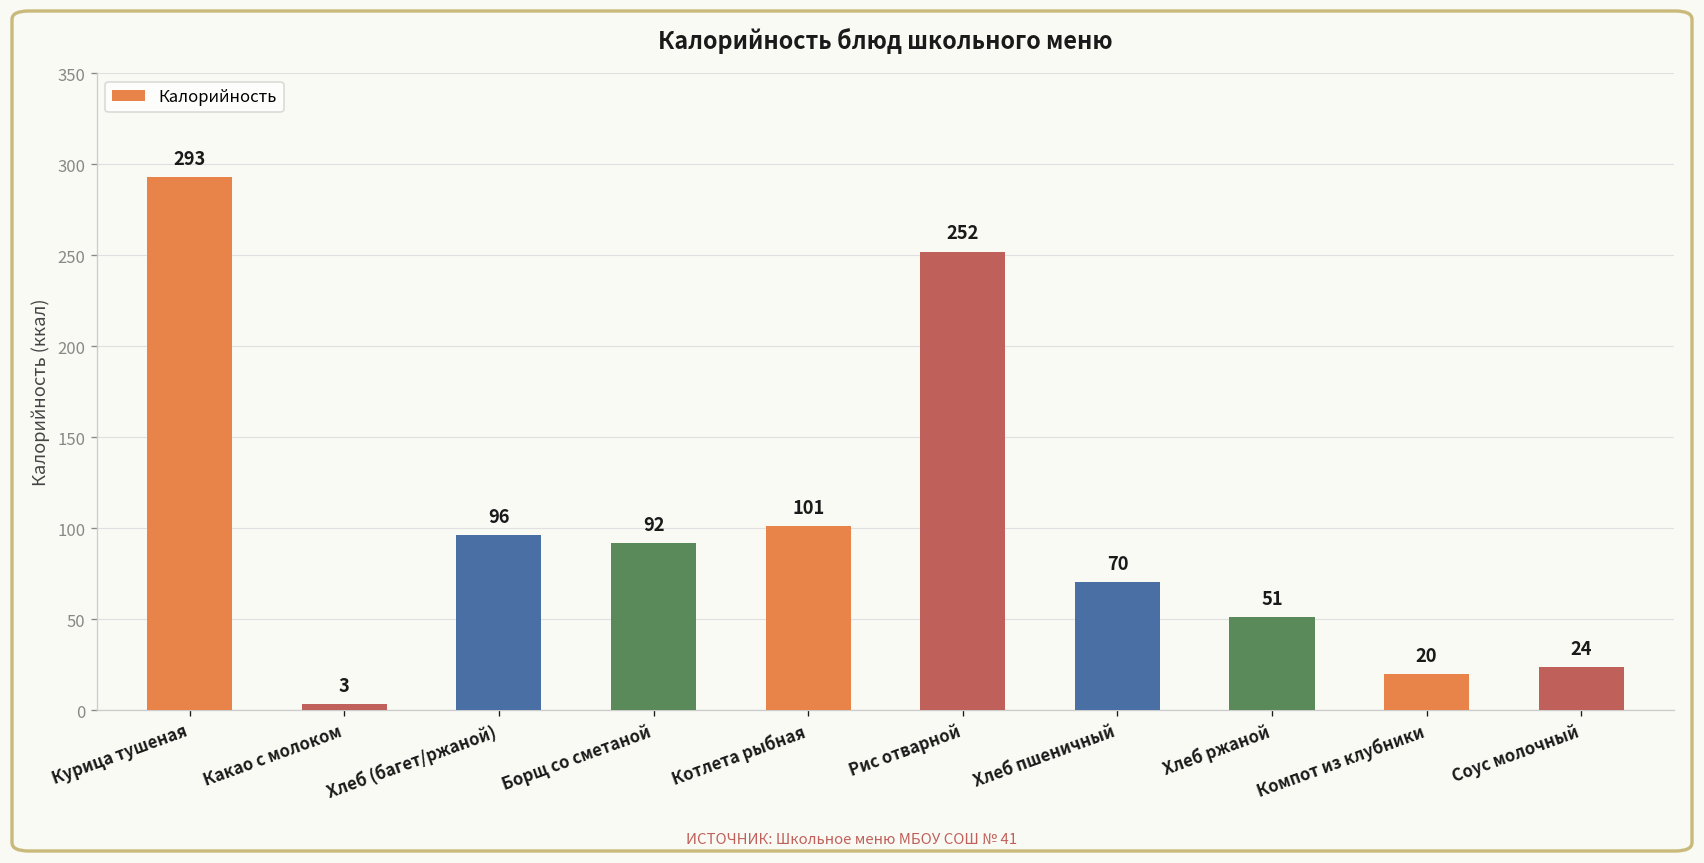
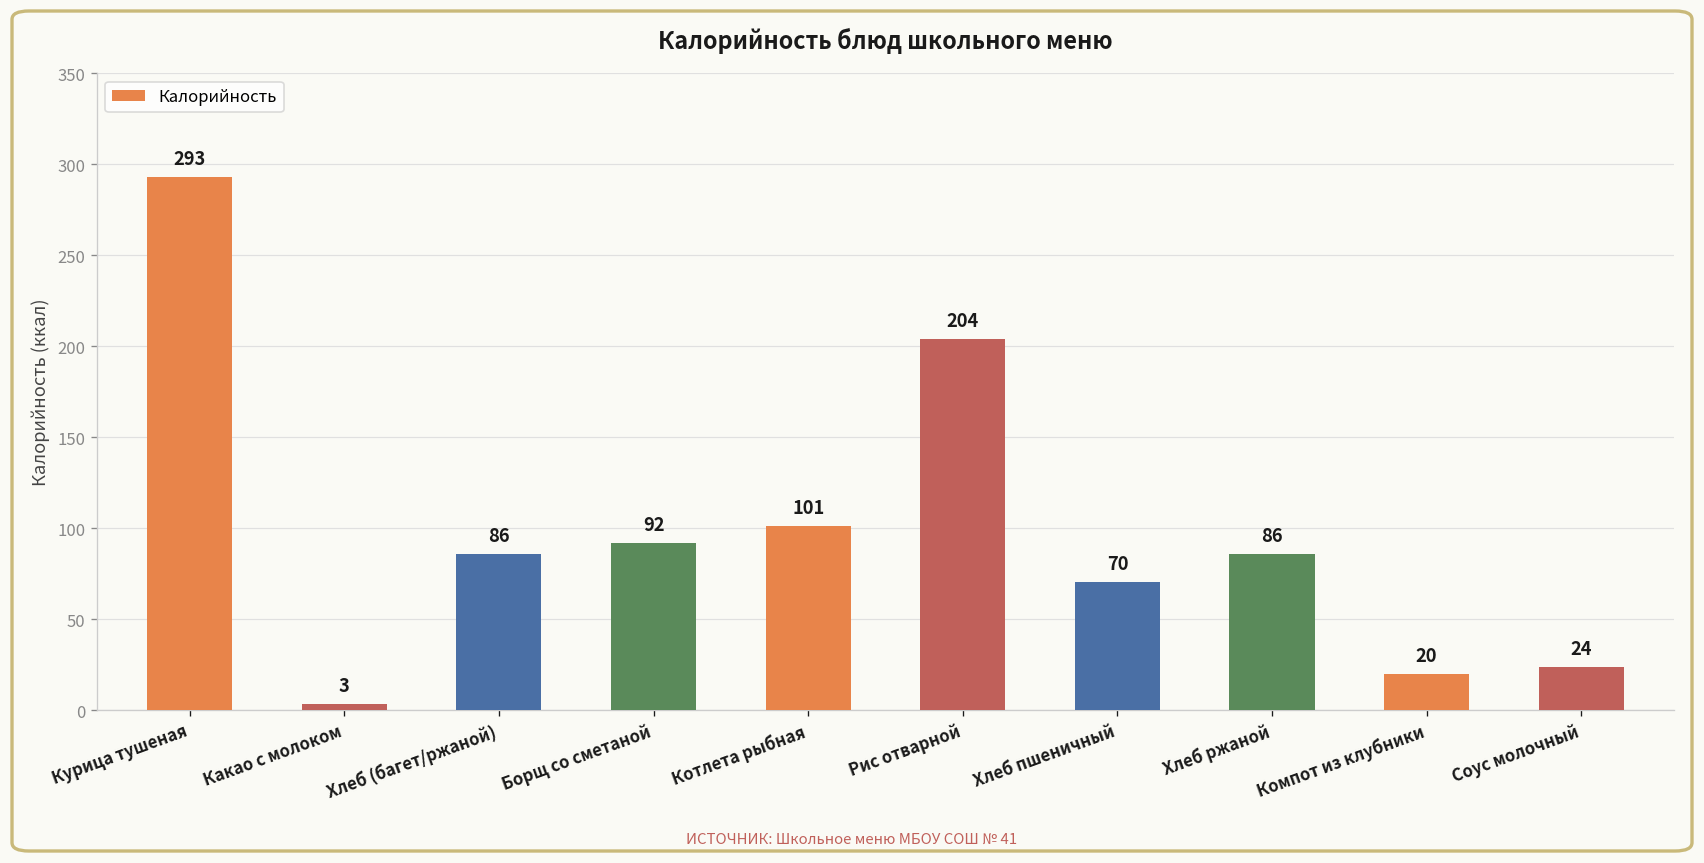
Хлеб (багет/ржаной): 96 -> 86
Рис отварной: 252 -> 204
Хлеб ржаной: 51 -> 86
